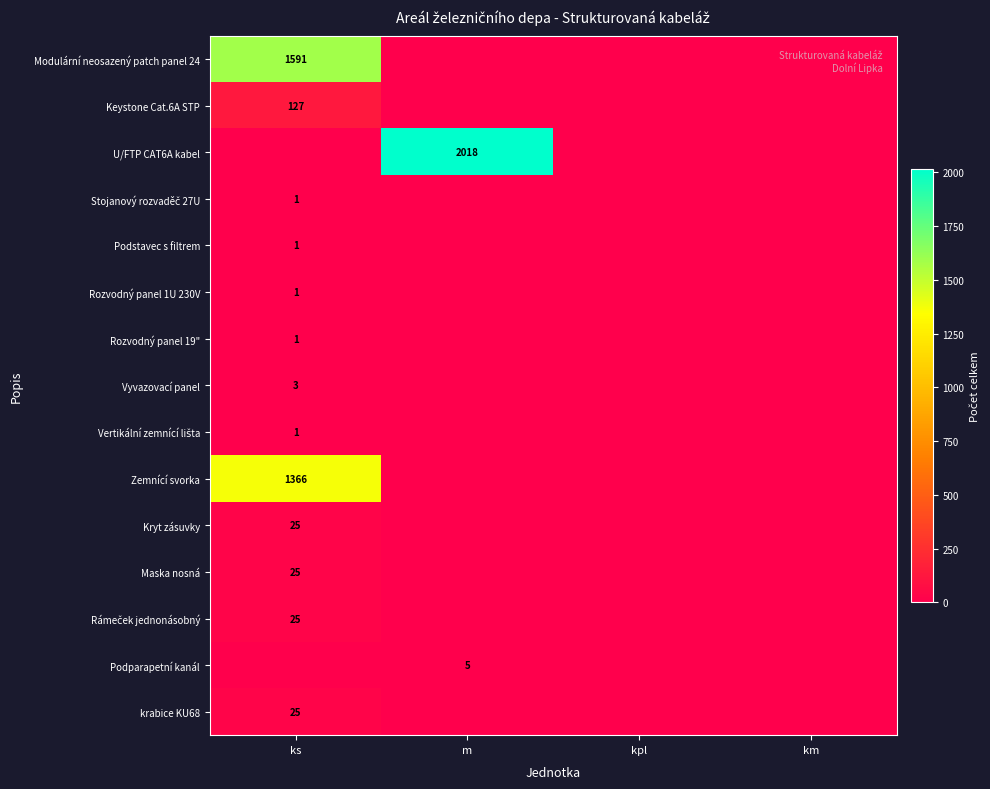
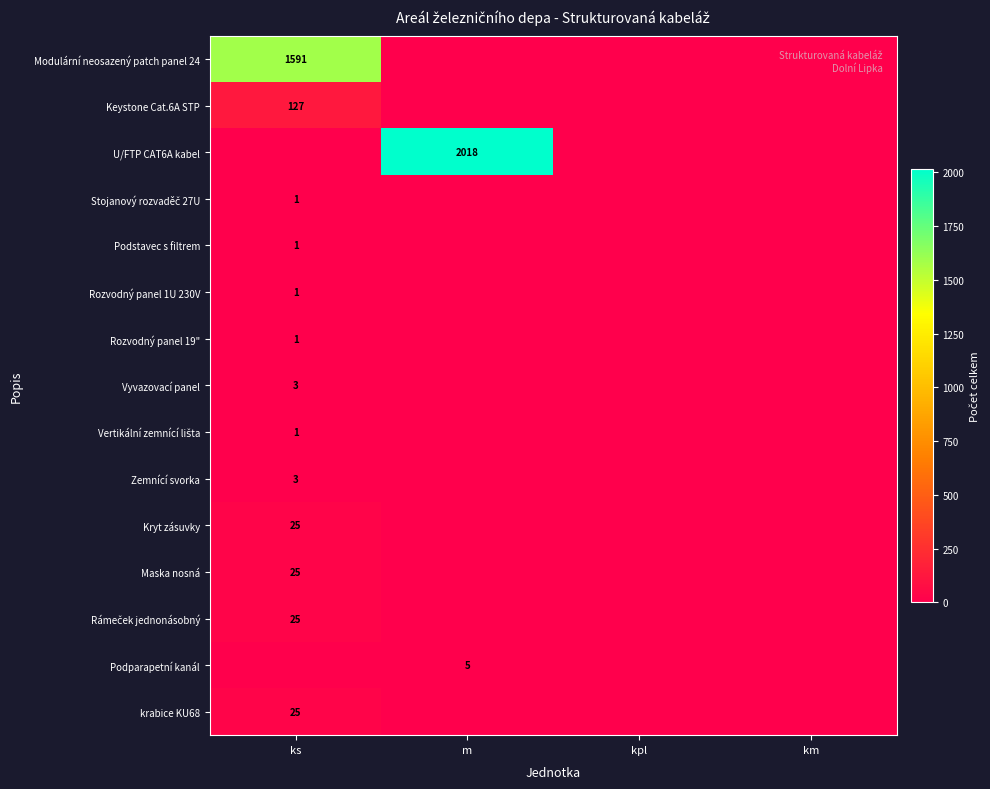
Zemnící svorka, ks: 1366 -> 3
